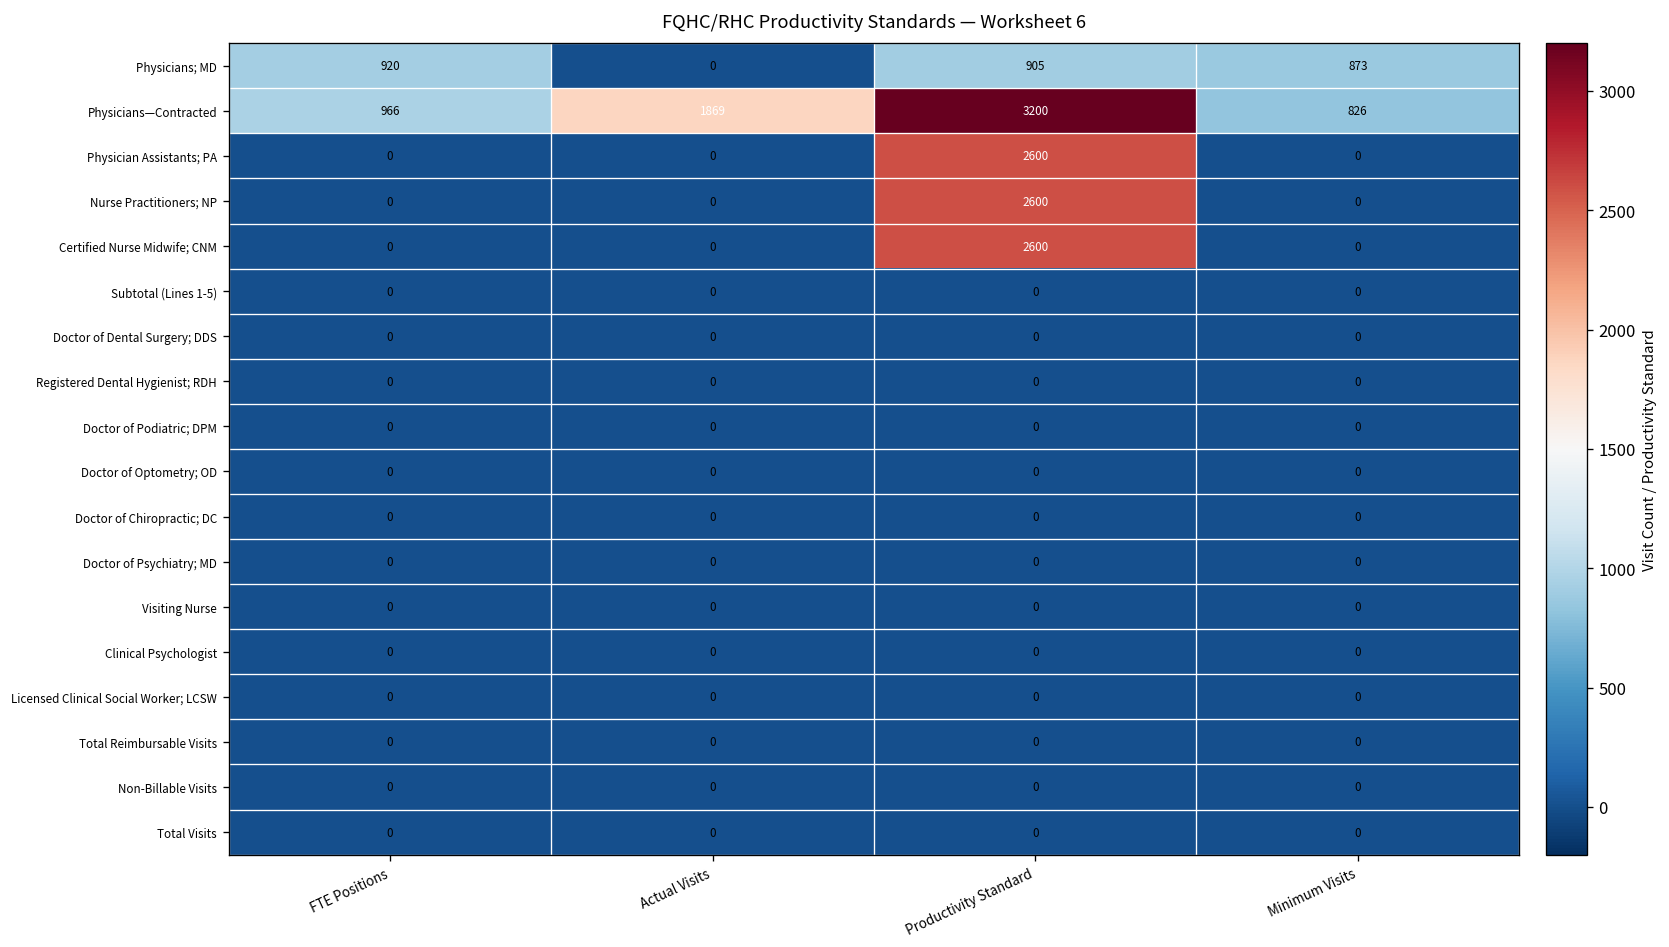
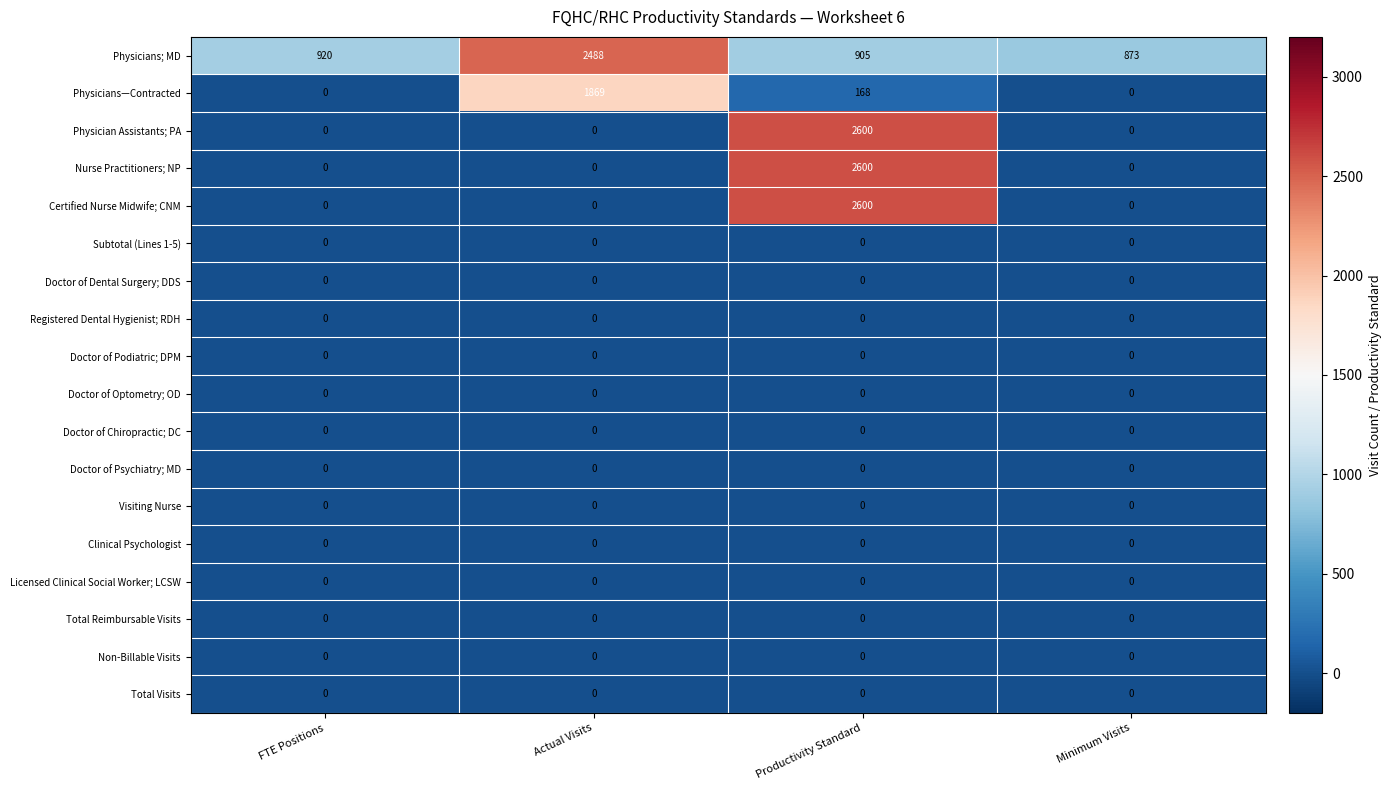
Physicians; MD, Actual Visits: 0 -> 2488
Physicians—Contracted, FTE Positions: 966 -> 0
Physicians—Contracted, Productivity Standard: 3200 -> 168
Physicians—Contracted, Minimum Visits: 826 -> 0
